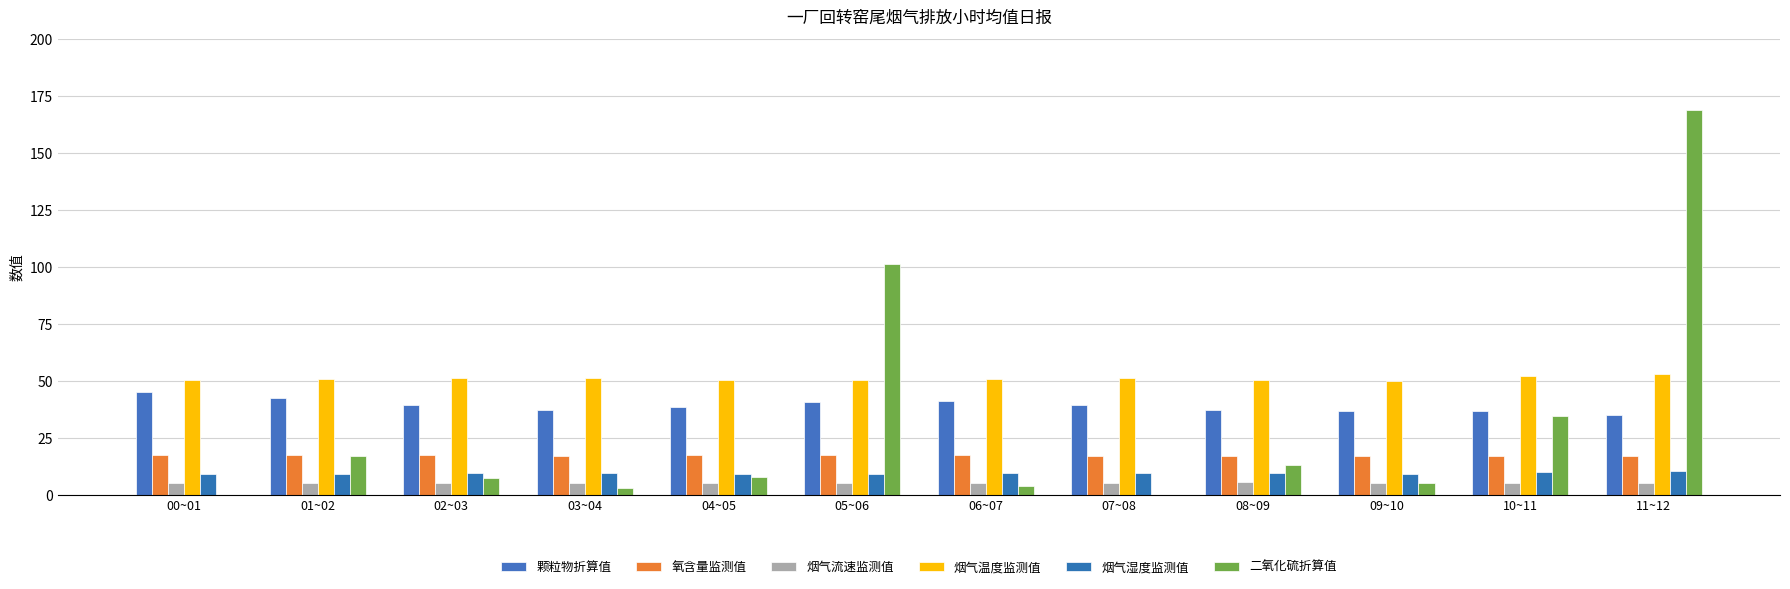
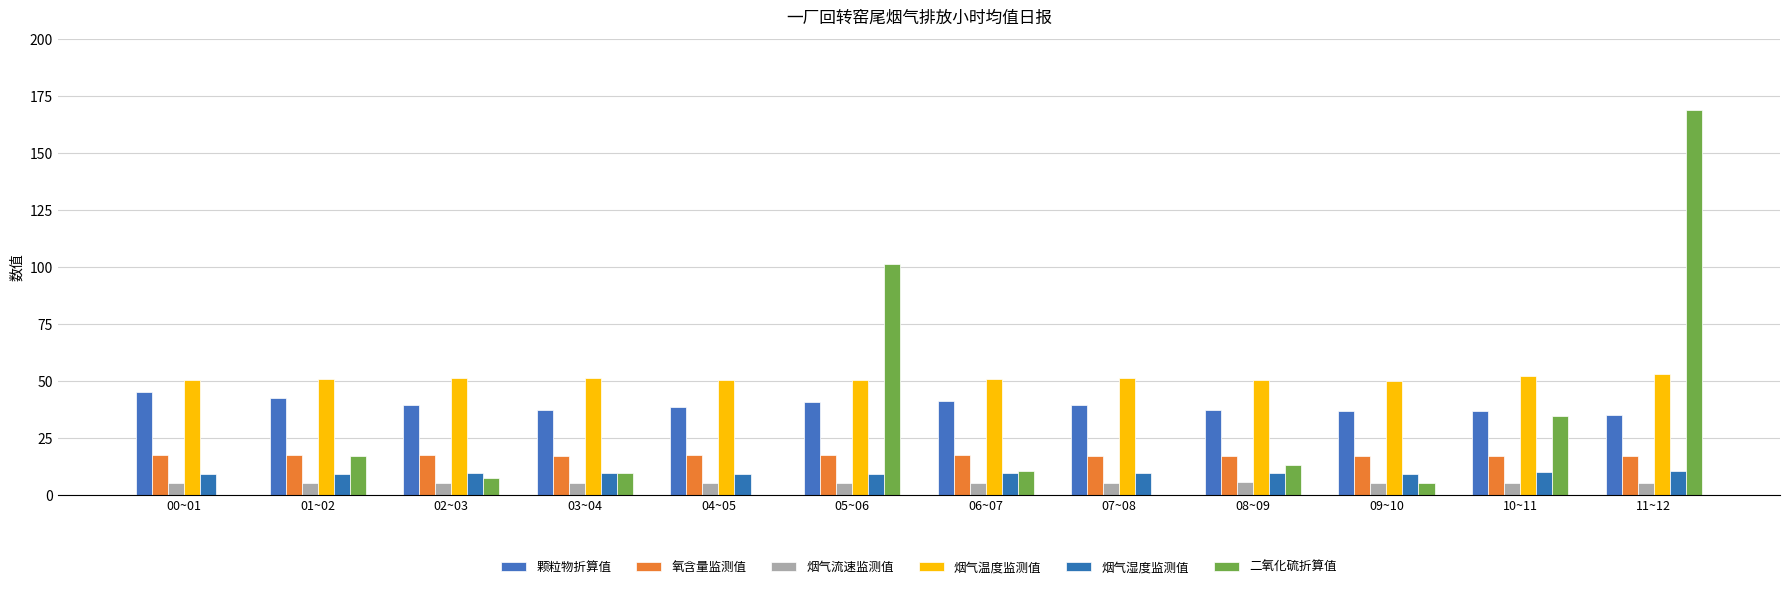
二氧化硫折算值, 03~04: 3 -> 10
二氧化硫折算值, 04~05: 8 -> 0
二氧化硫折算值, 06~07: 4 -> 10
